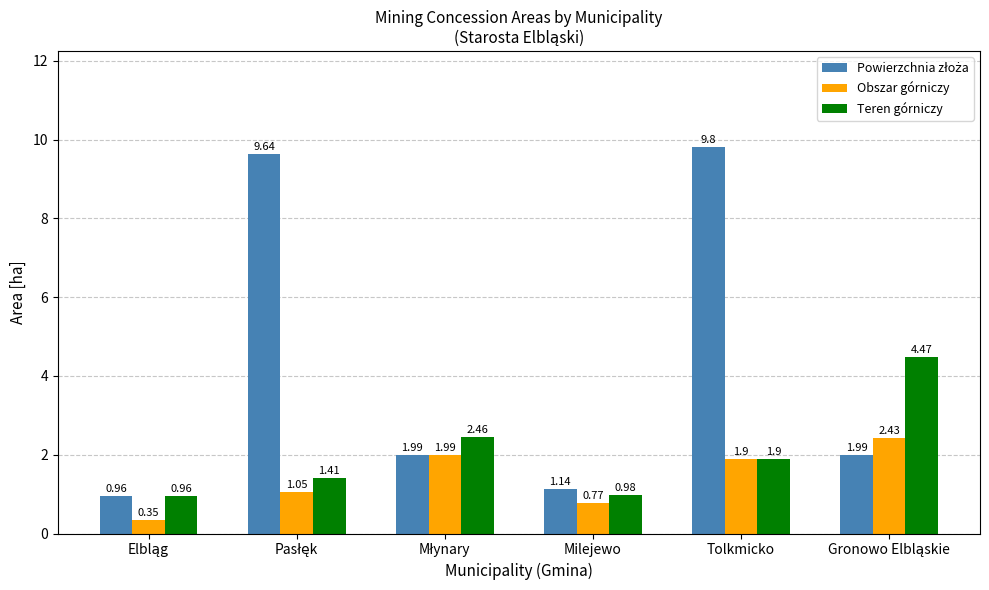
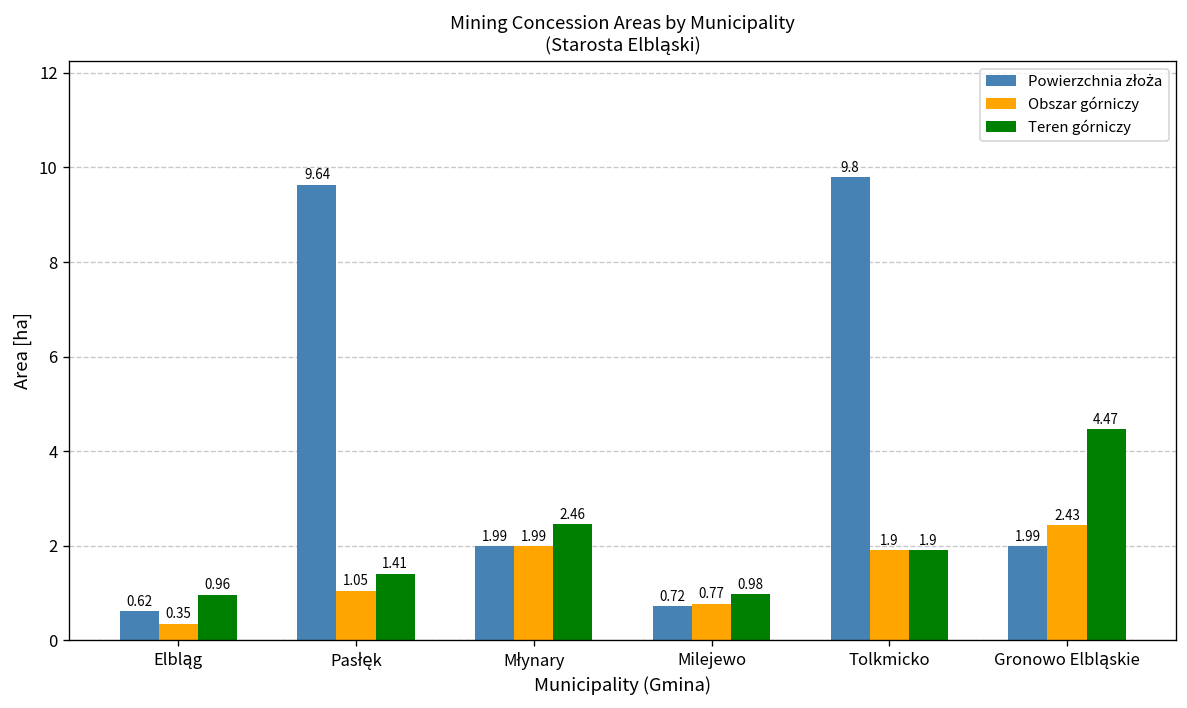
Powierzchnia złoża, Elbląg: 0.96 -> 0.62
Powierzchnia złoża, Milejewo: 1.14 -> 0.72
